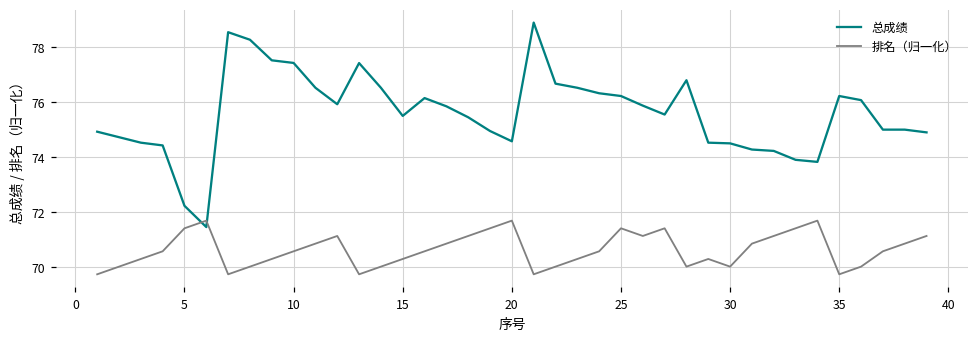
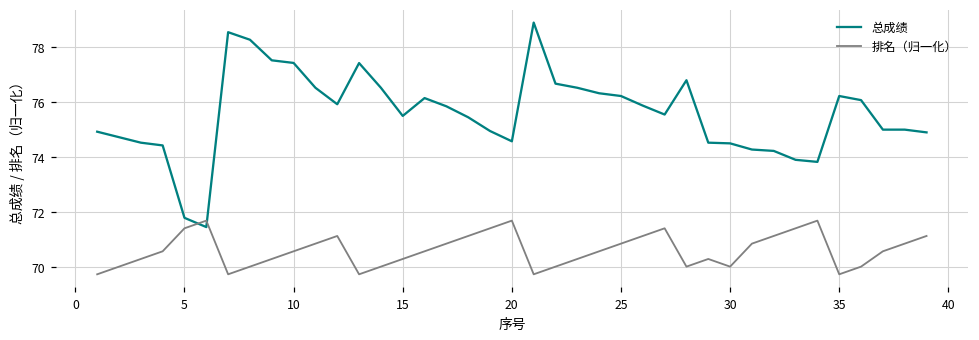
总成绩, 5: 72.2 -> 71.8
排名（归一化）, 25: 71.4 -> 70.8
